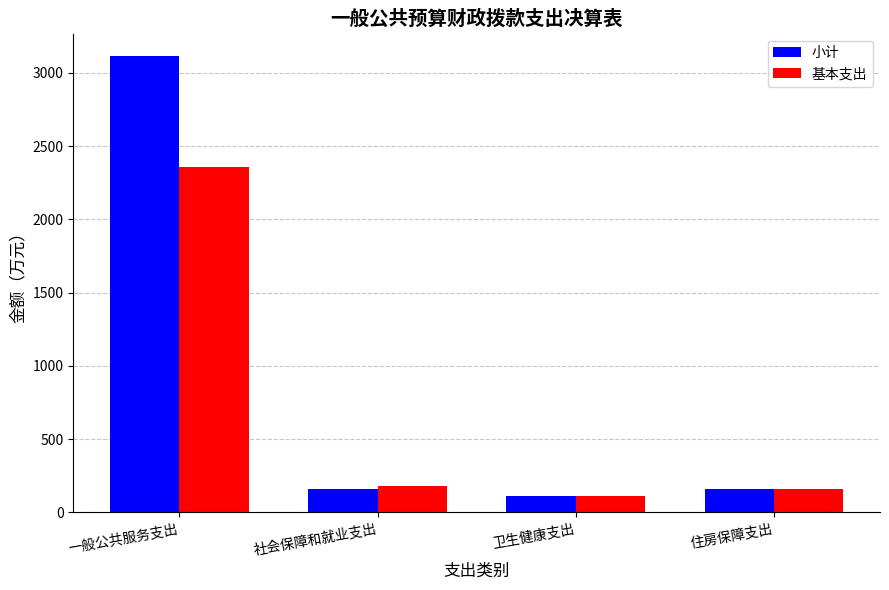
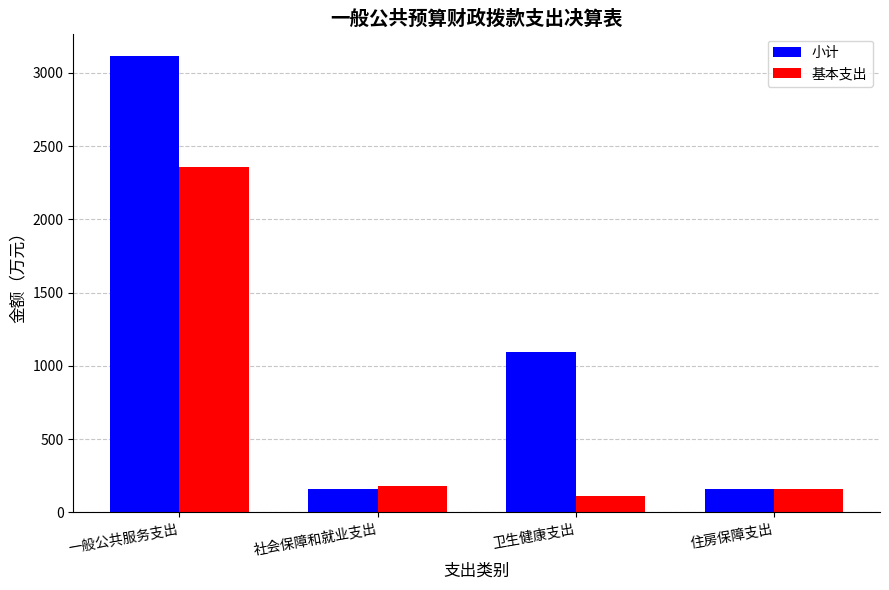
小计, 卫生健康支出: 110 -> 1090
